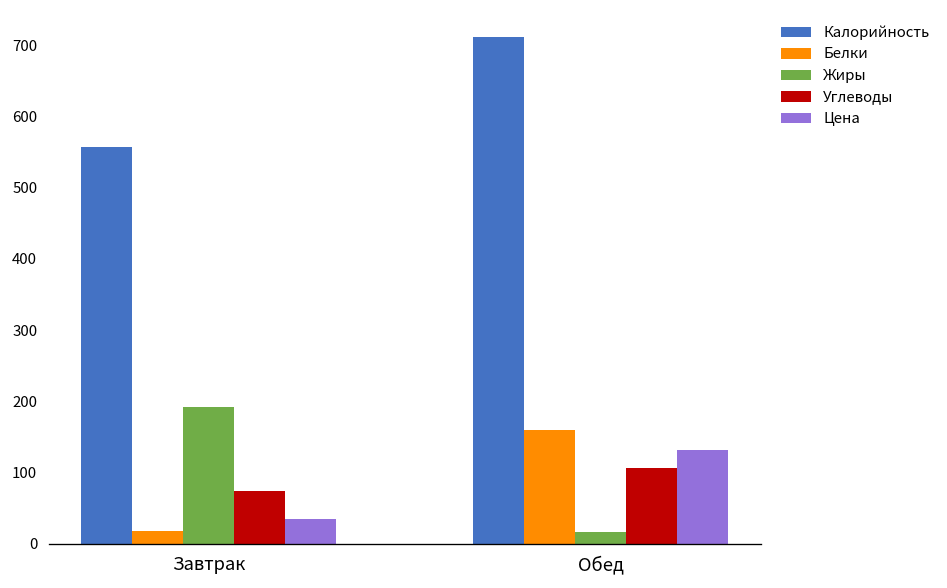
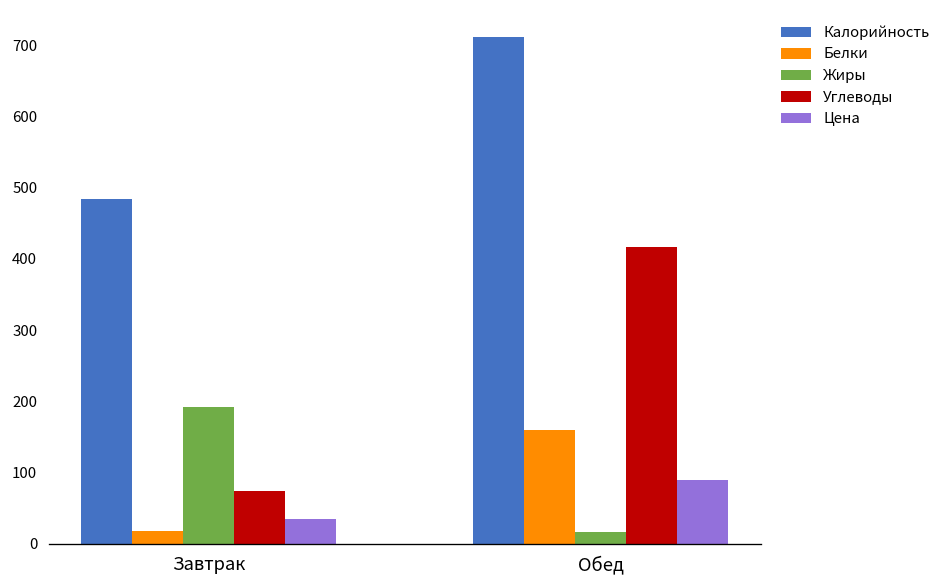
Калорийность, Завтрак: 560 -> 480
Углеводы, Обед: 110 -> 420
Цена, Обед: 130 -> 90
